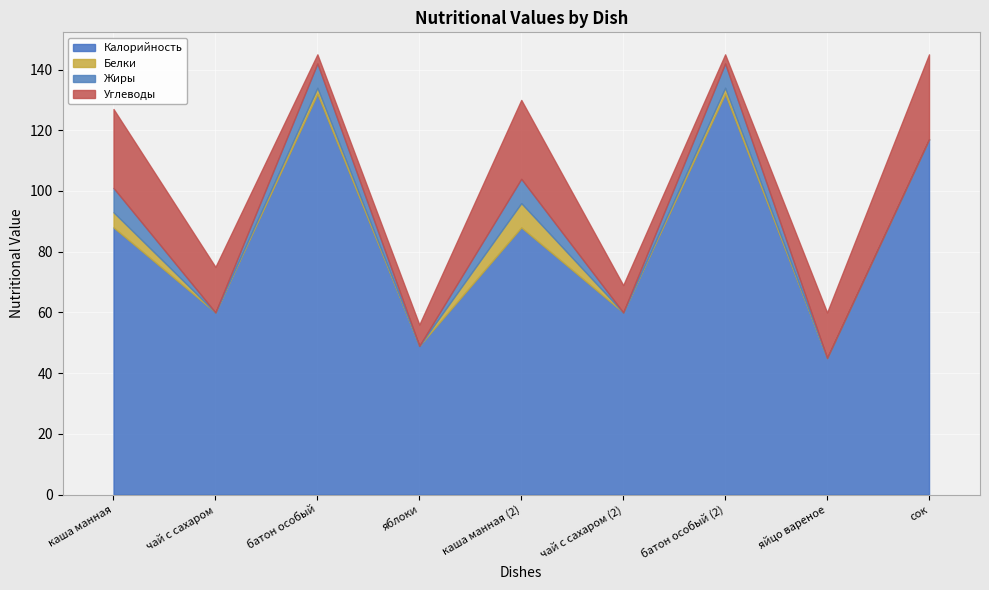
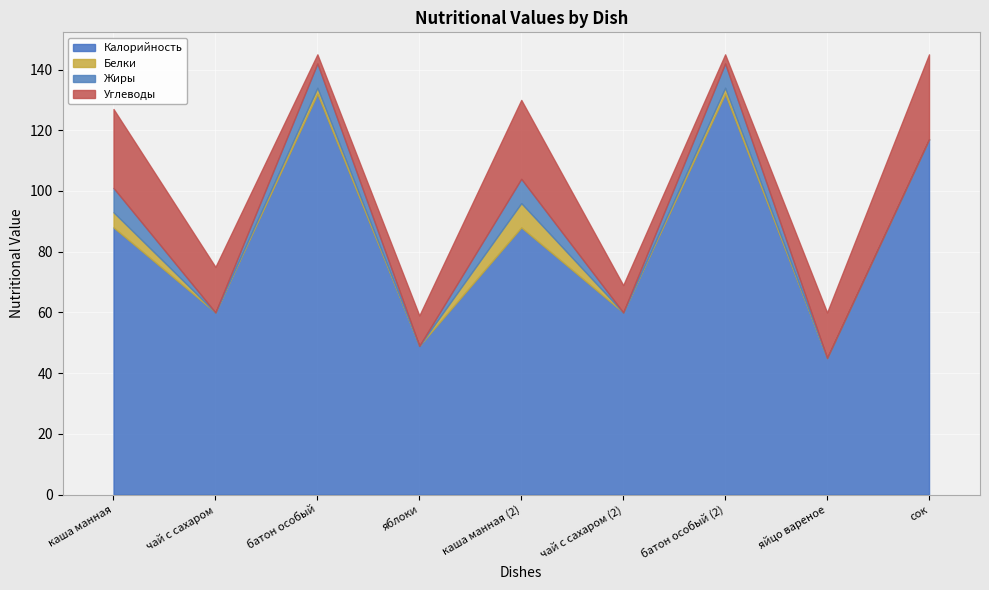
Углеводы, яблоки: 7 -> 10
